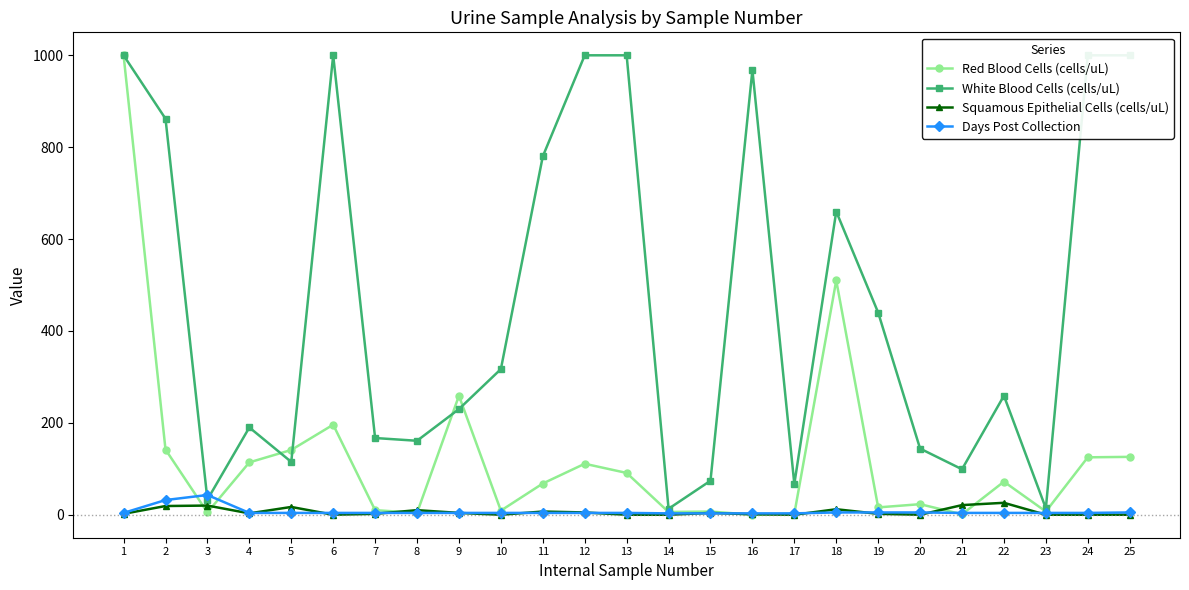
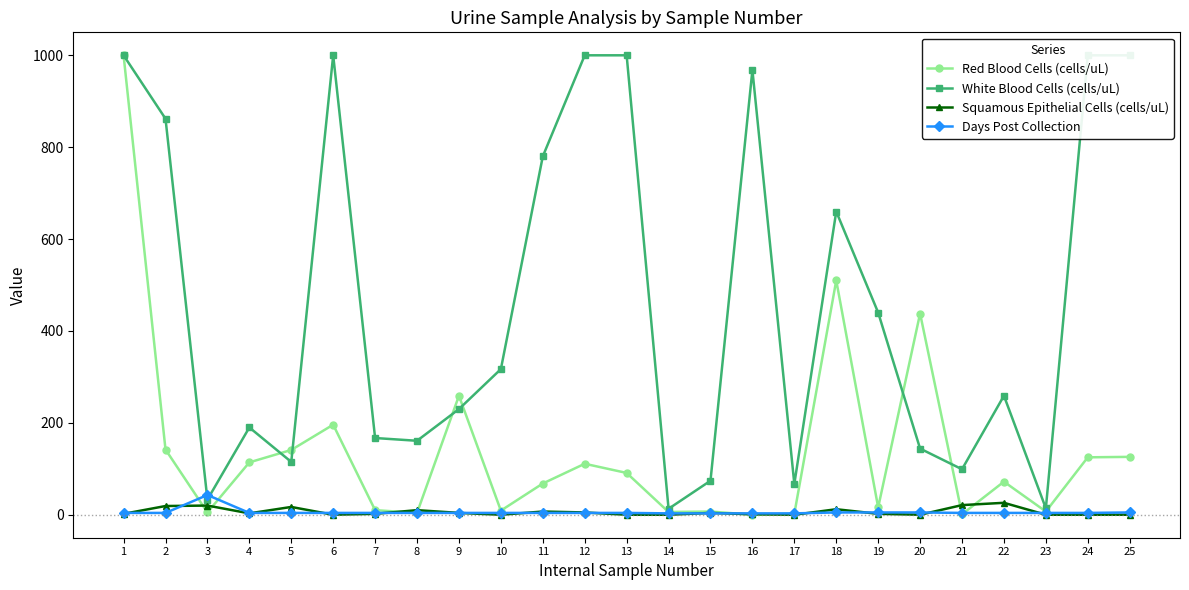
Days Post Collection, 2: 30 -> 0
Red Blood Cells (cells/uL), 20: 20 -> 440
